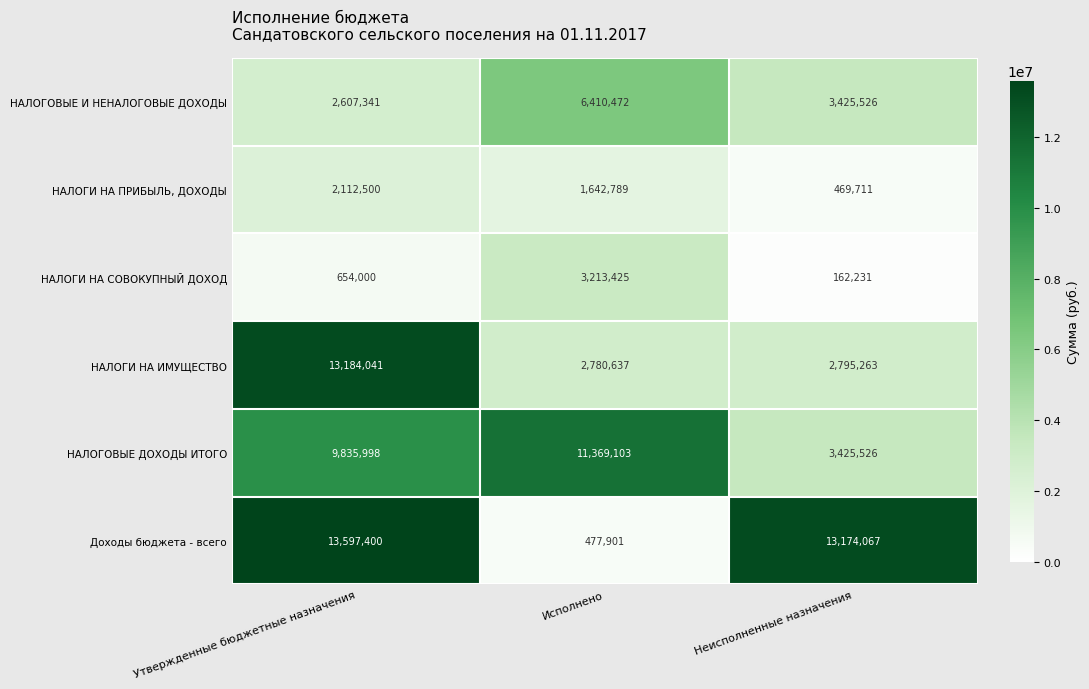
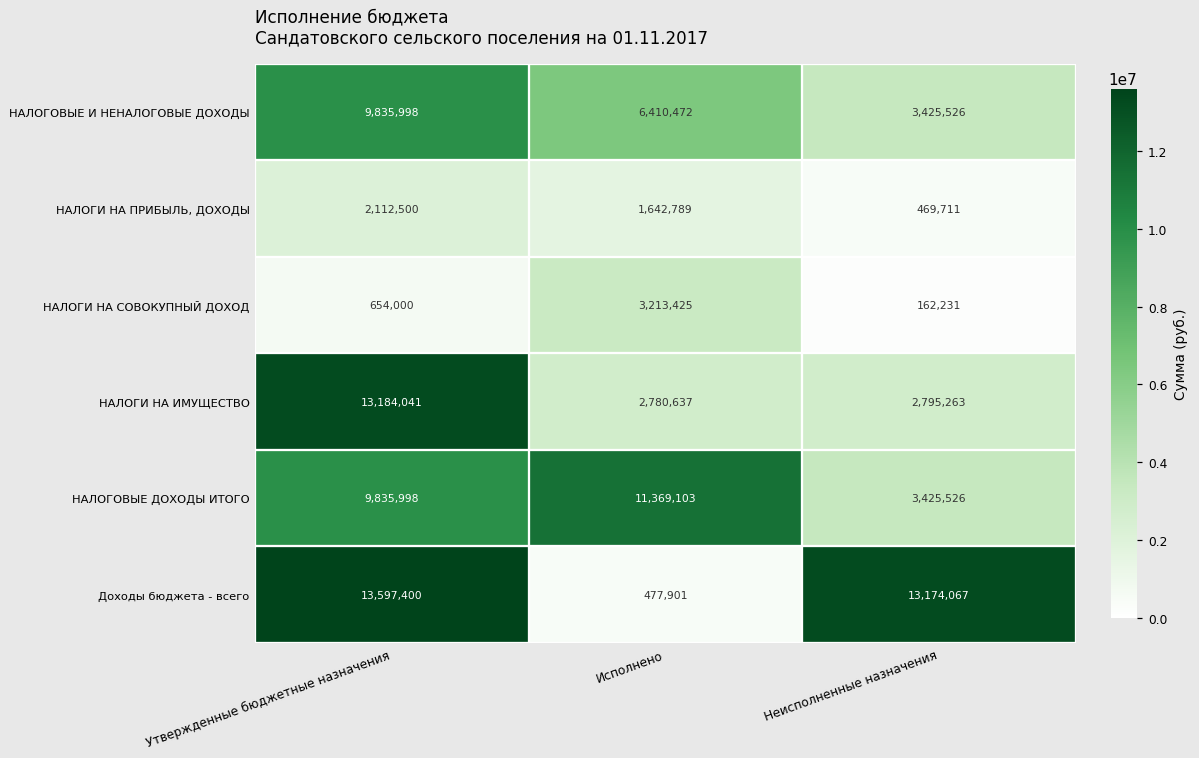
НАЛОГОВЫЕ И НЕНАЛОГОВЫЕ ДОХОДЫ, Утвержденные бюджетные назначения: 2,607,341 -> 9,835,998
